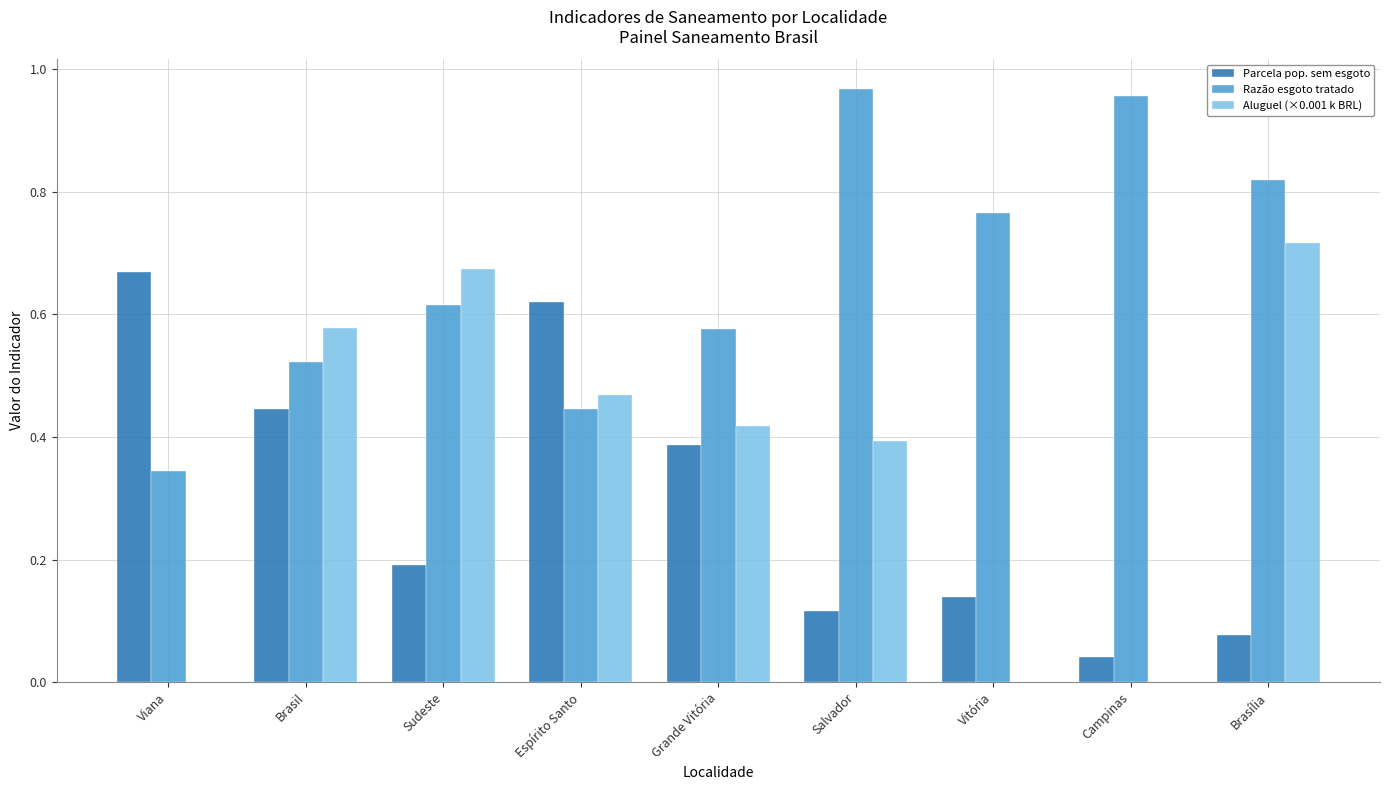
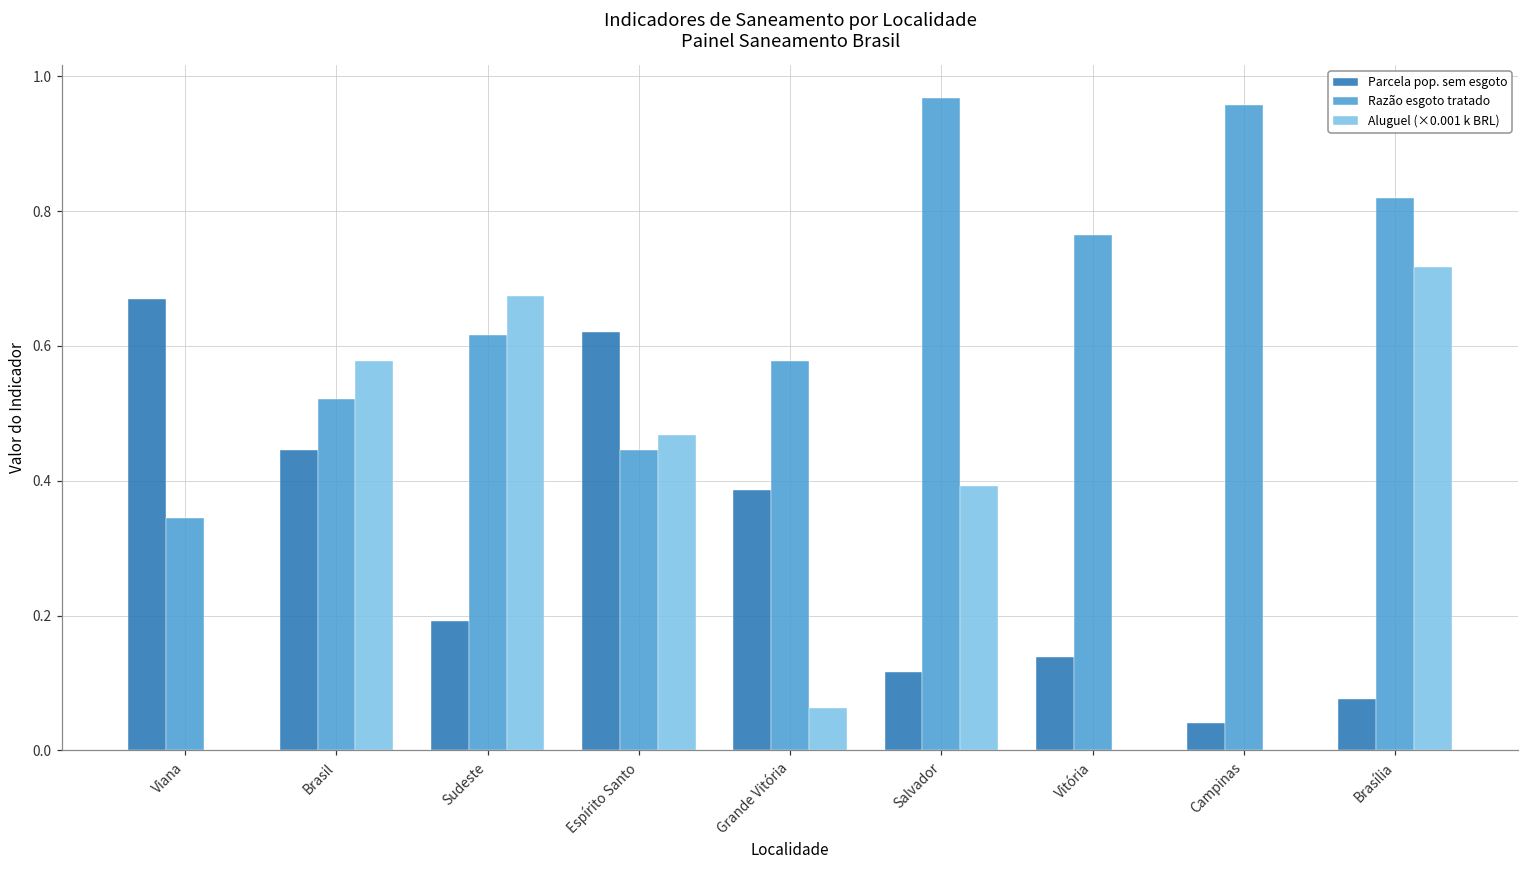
Aluguel (×0.001 k BRL), Grande Vitória: 0.42 -> 0.06
